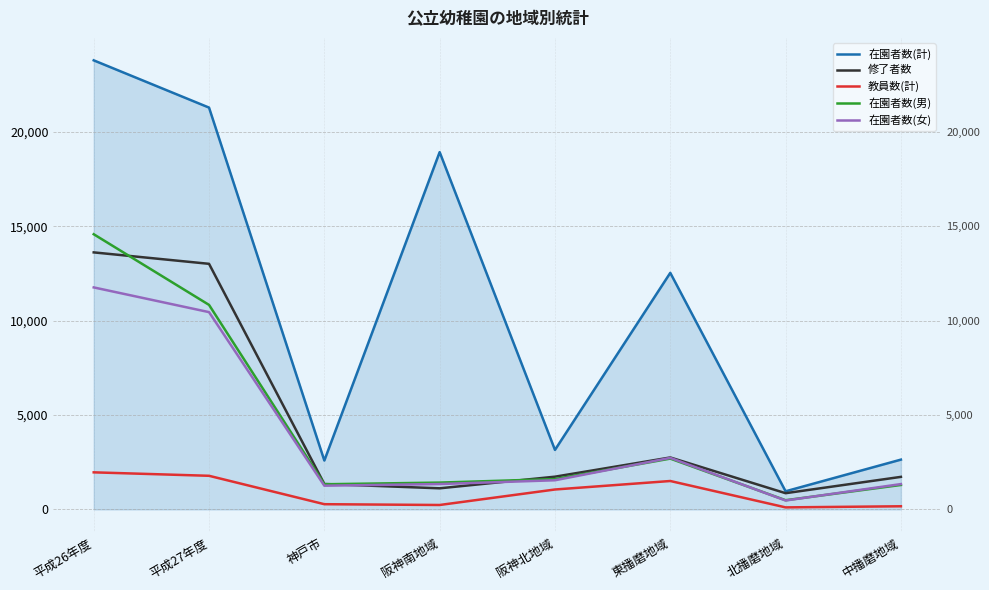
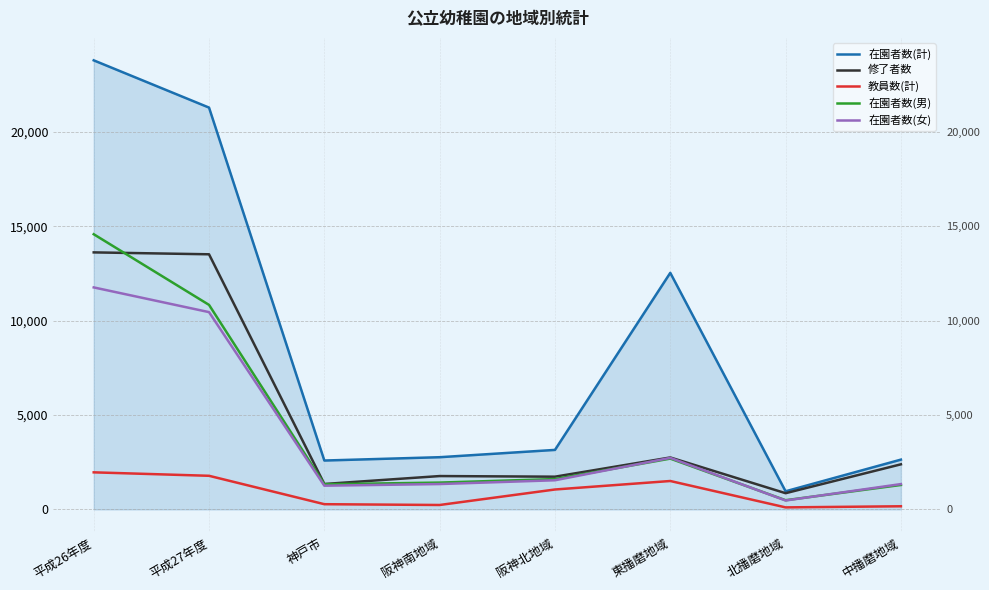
修了者数, 平成27年度: 13,000 -> 13,500
在園者数(計), 阪神南地域: 18,900 -> 2,800
修了者数, 阪神南地域: 1,100 -> 1,800
修了者数, 中播磨地域: 1,700 -> 2,400
